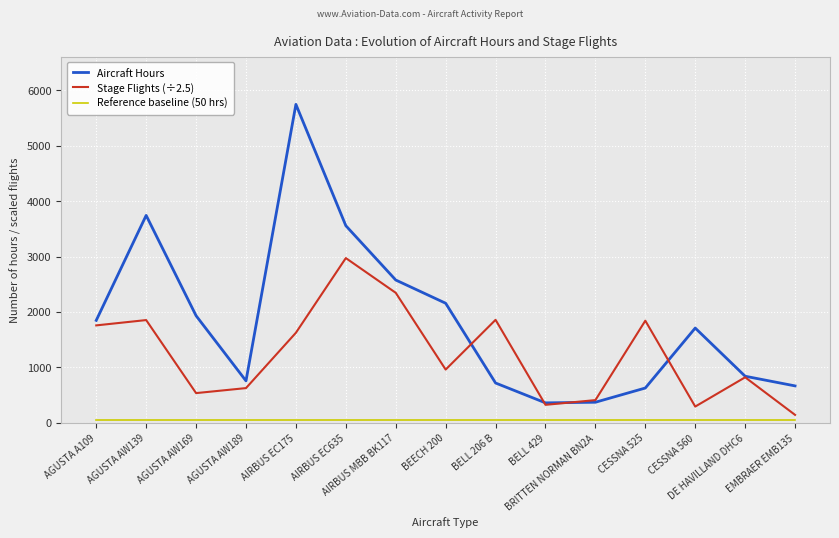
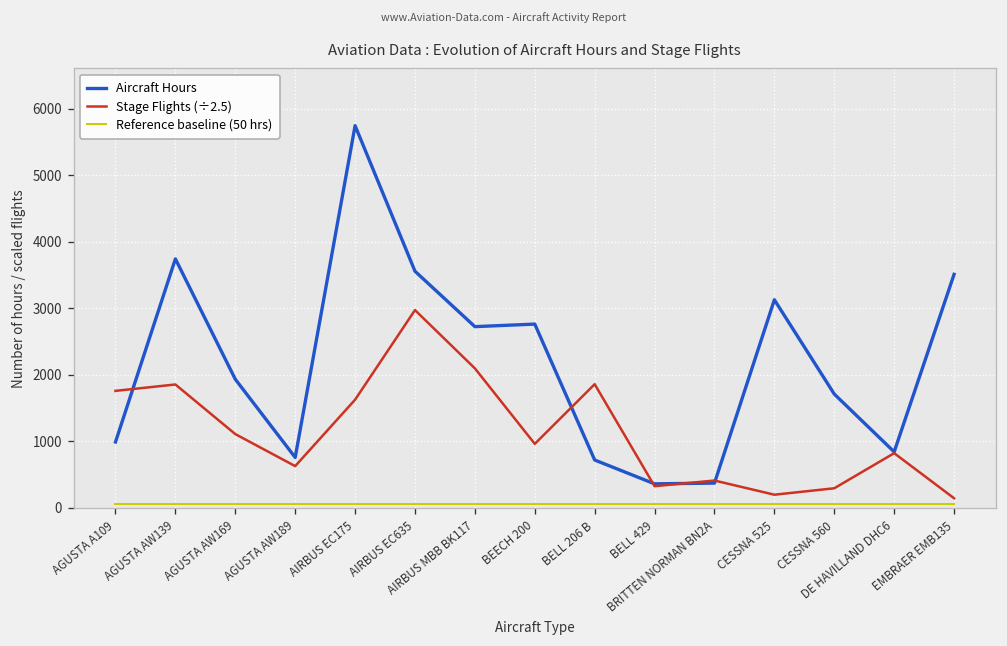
Aircraft Hours, AGUSTA A109: 1800 -> 1000
Stage Flights (÷2.5), AGUSTA AW169: 500 -> 1100
Aircraft Hours, AIRBUS MBB BK117: 2600 -> 2700
Stage Flights (÷2.5), AIRBUS MBB BK117: 2300 -> 2100
Aircraft Hours, BEECH 200: 2200 -> 2800
Aircraft Hours, CESSNA 525: 600 -> 3100
Stage Flights (÷2.5), CESSNA 525: 1800 -> 200
Aircraft Hours, EMBRAER EMB135: 700 -> 3500
